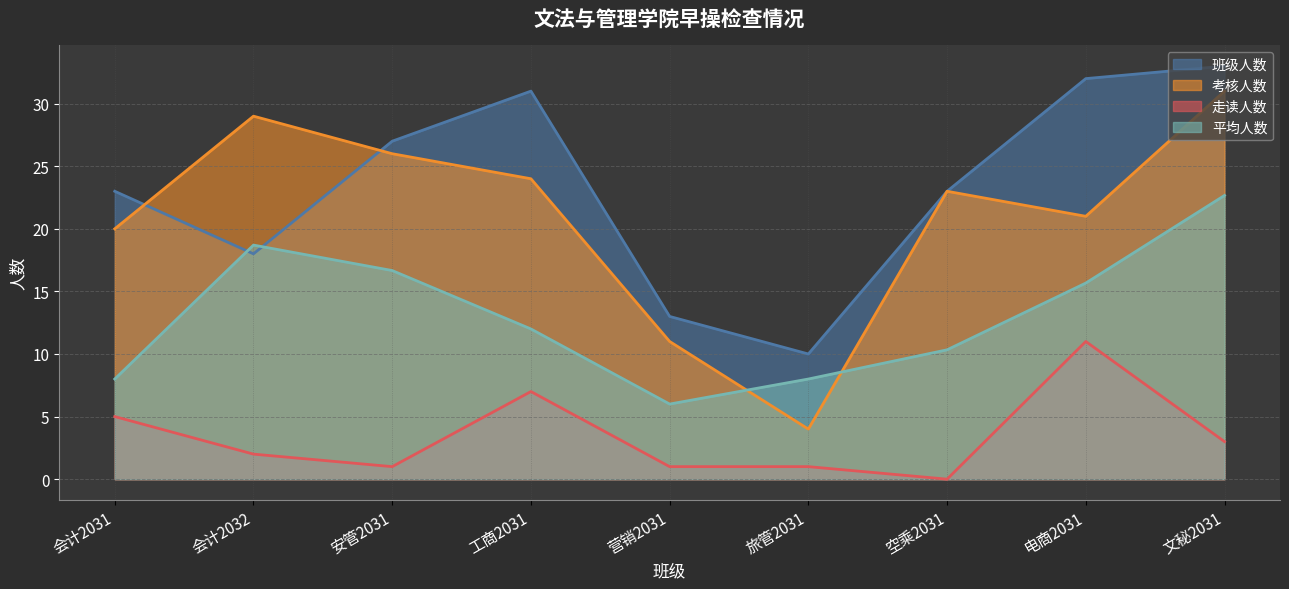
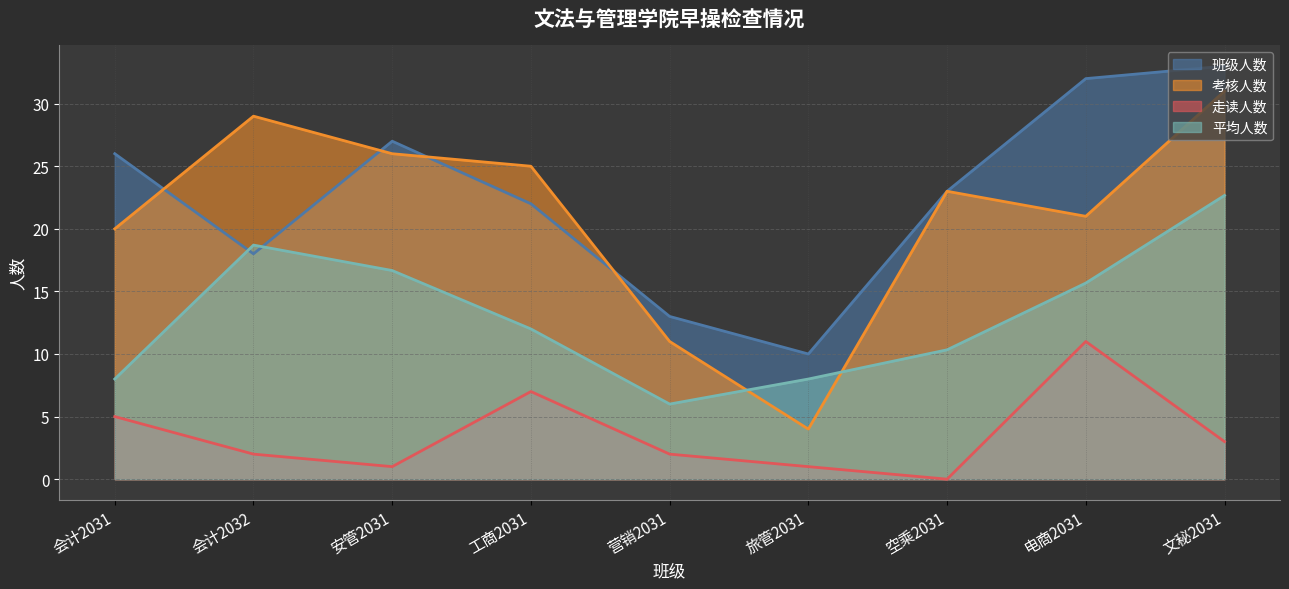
班级人数, 会计2031: 23 -> 26
班级人数, 工商2031: 31 -> 22
考核人数, 工商2031: 24 -> 25
走读人数, 营销2031: 1 -> 2
